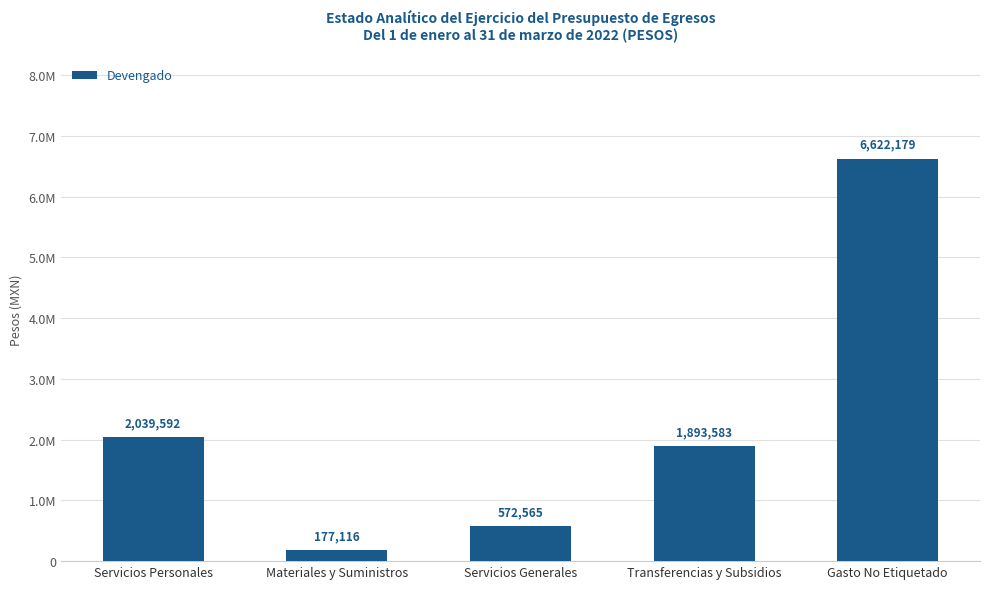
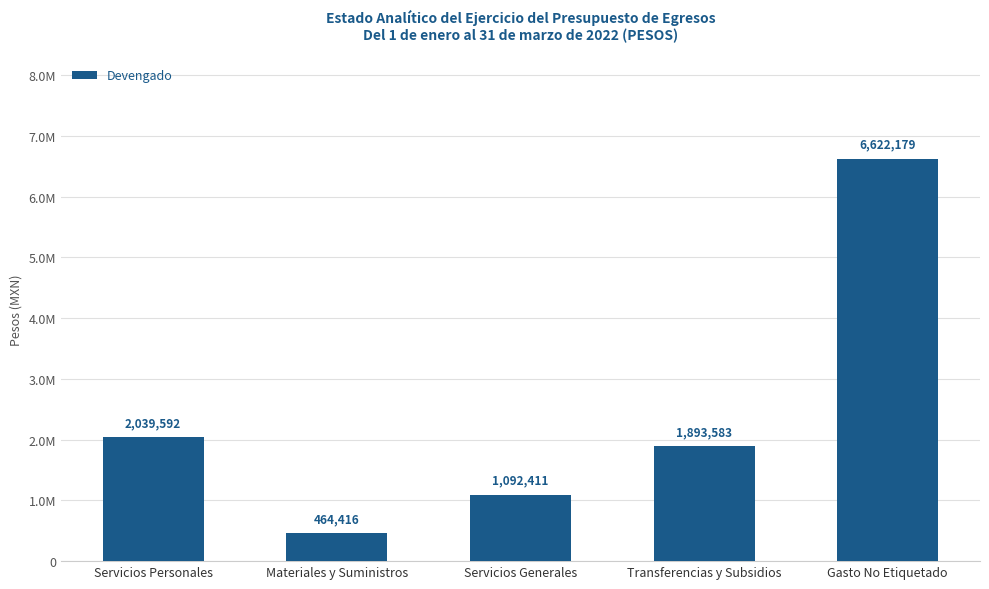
Materiales y Suministros: 177,116 -> 464,416
Servicios Generales: 572,565 -> 1,092,411
